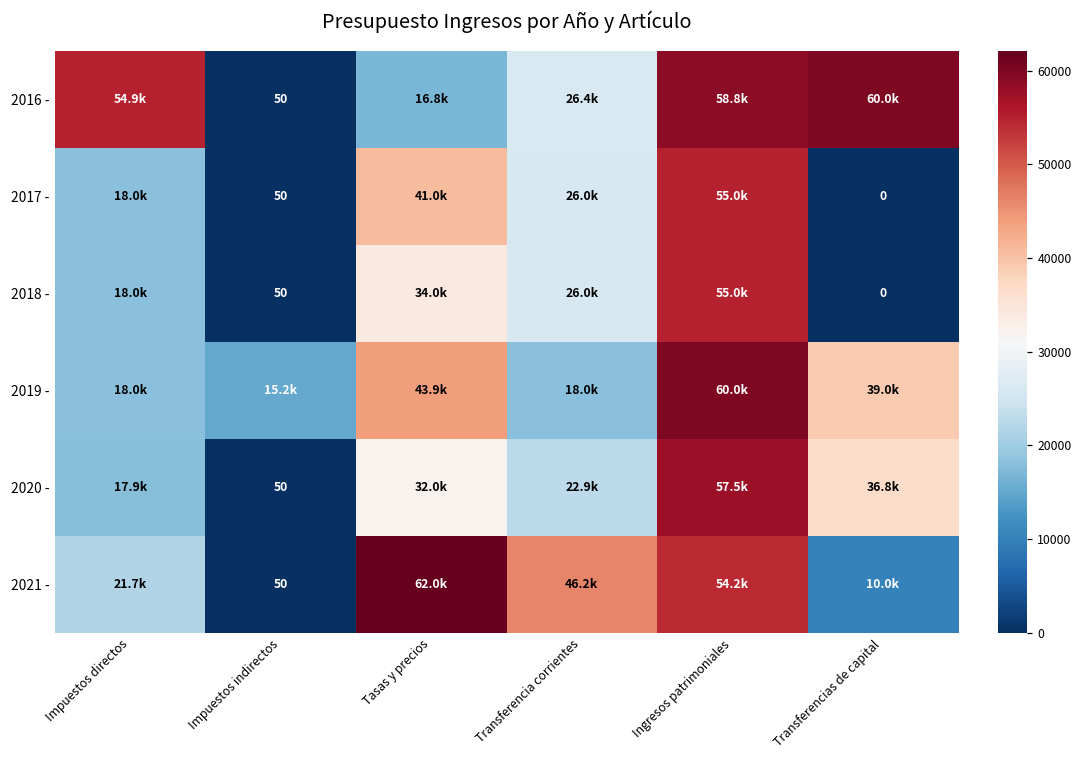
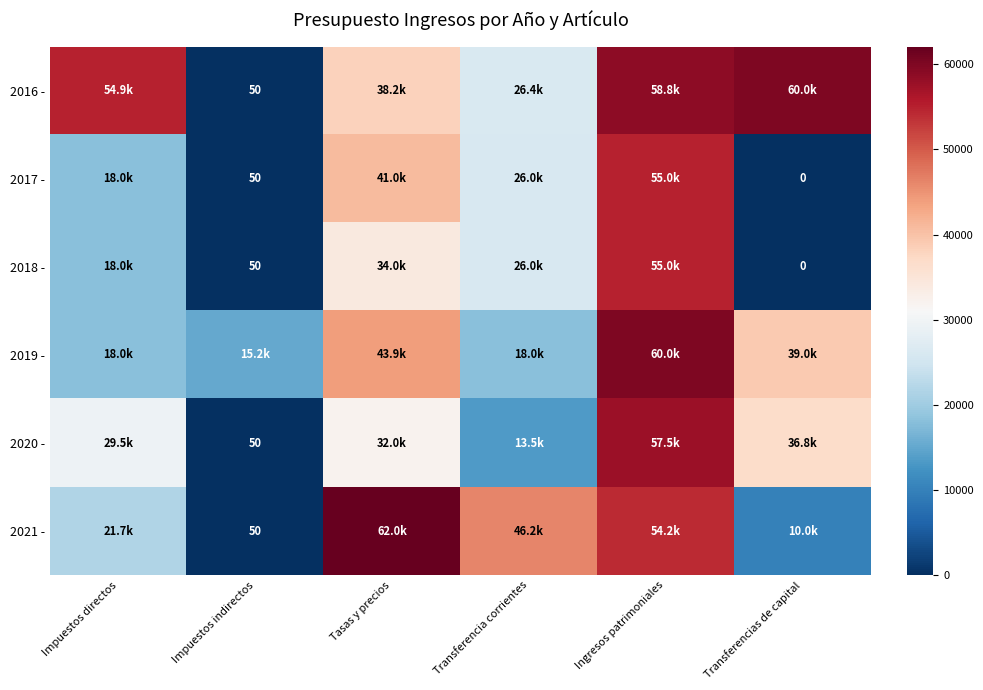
2016 -, Tasas y precios: 16.8k -> 38.2k
2020 -, Impuestos directos: 17.9k -> 29.5k
2020 -, Transferencia corrientes: 22.9k -> 13.5k
